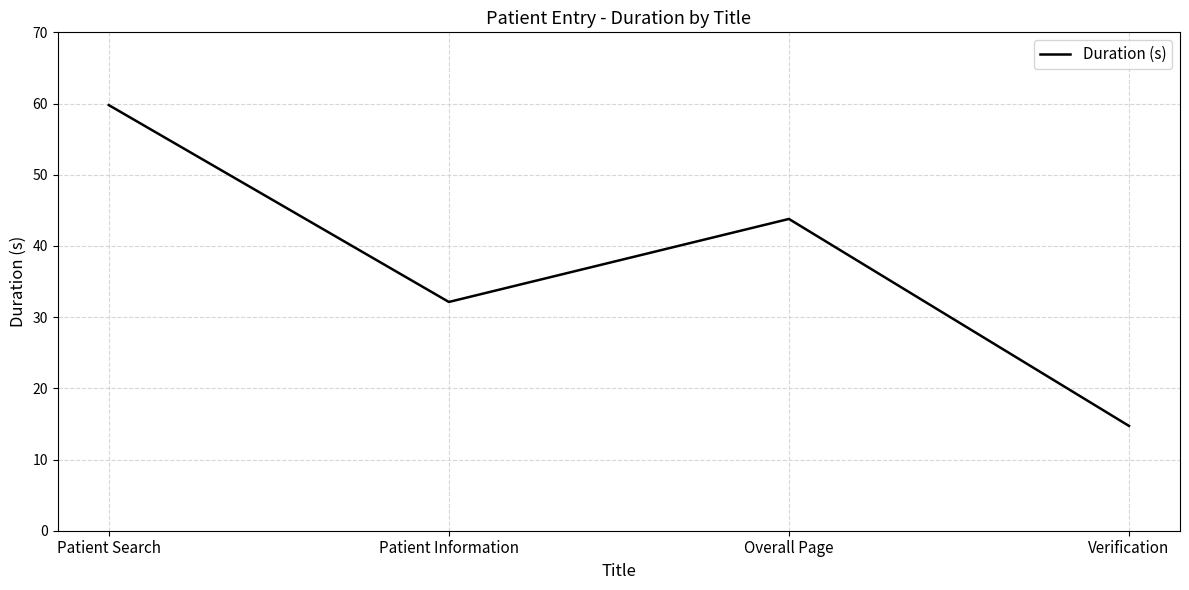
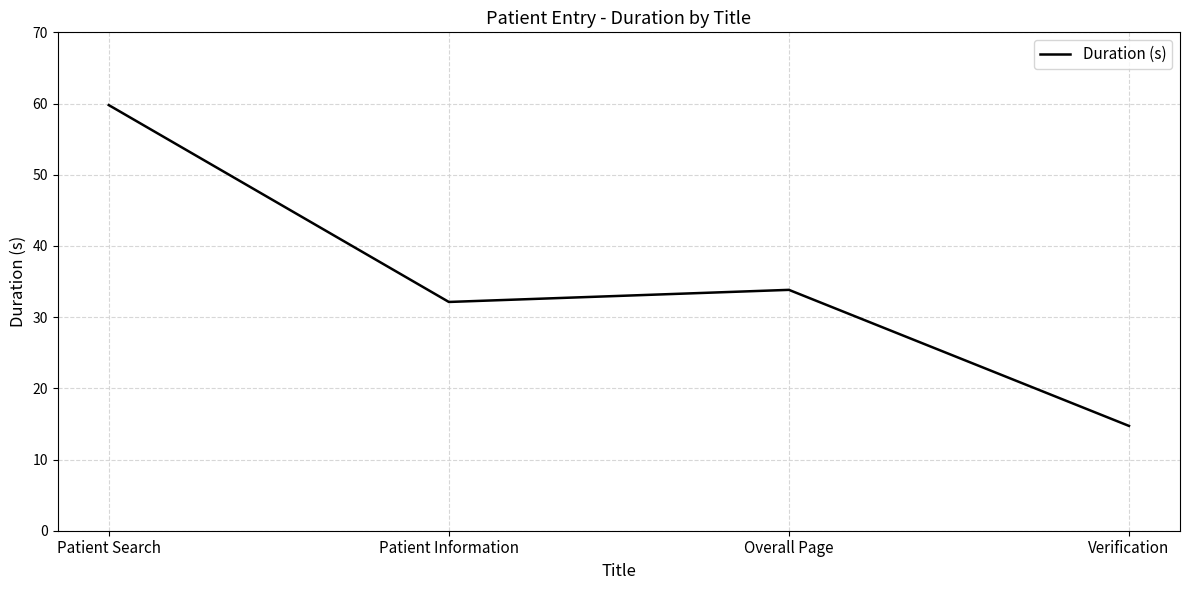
Overall Page: 44 -> 34
